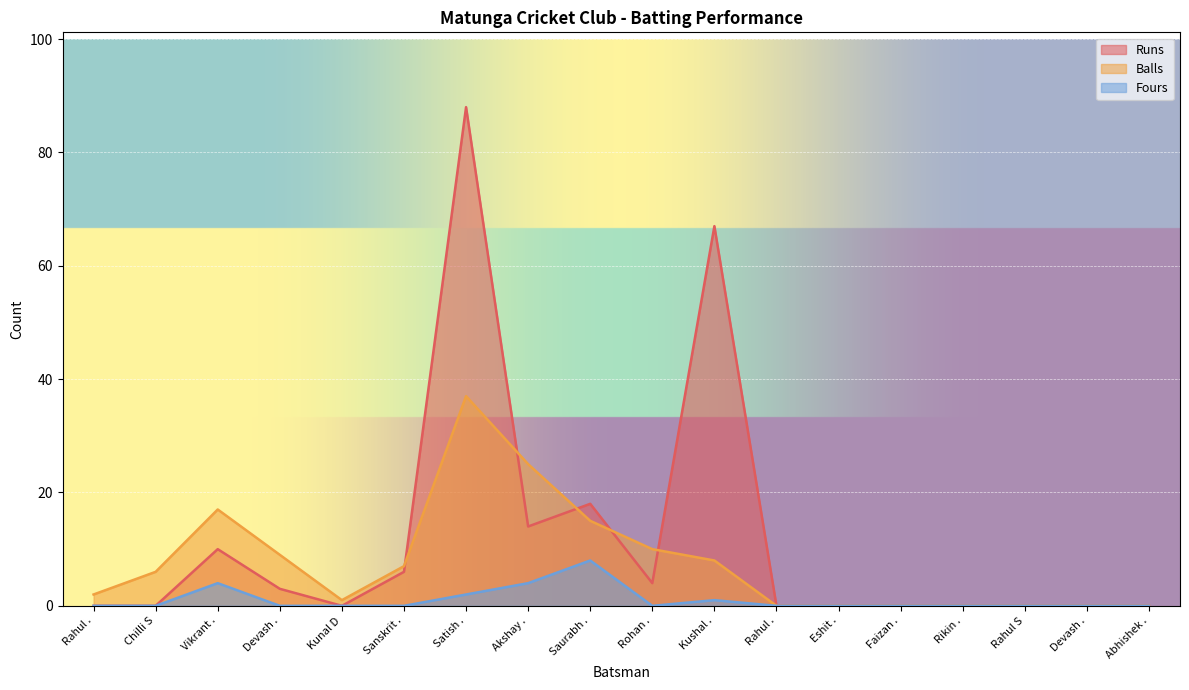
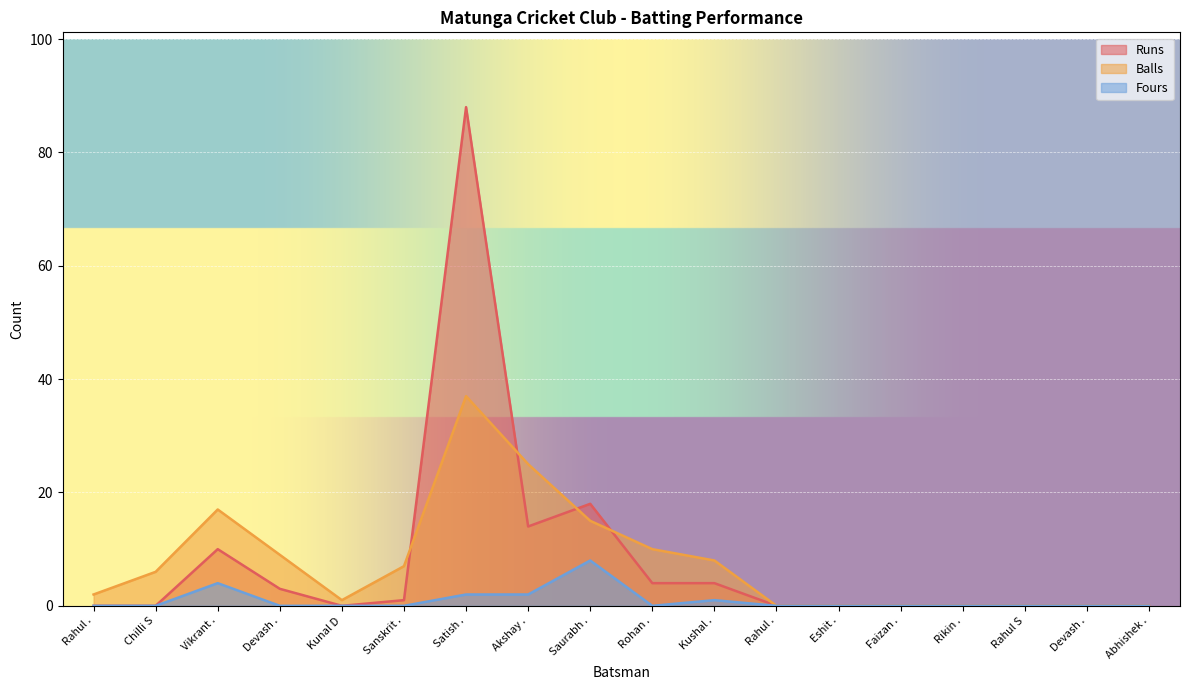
Runs, Sanskrit .: 6 -> 1
Fours, Akshay .: 4 -> 2
Runs, Kushal .: 67 -> 4
